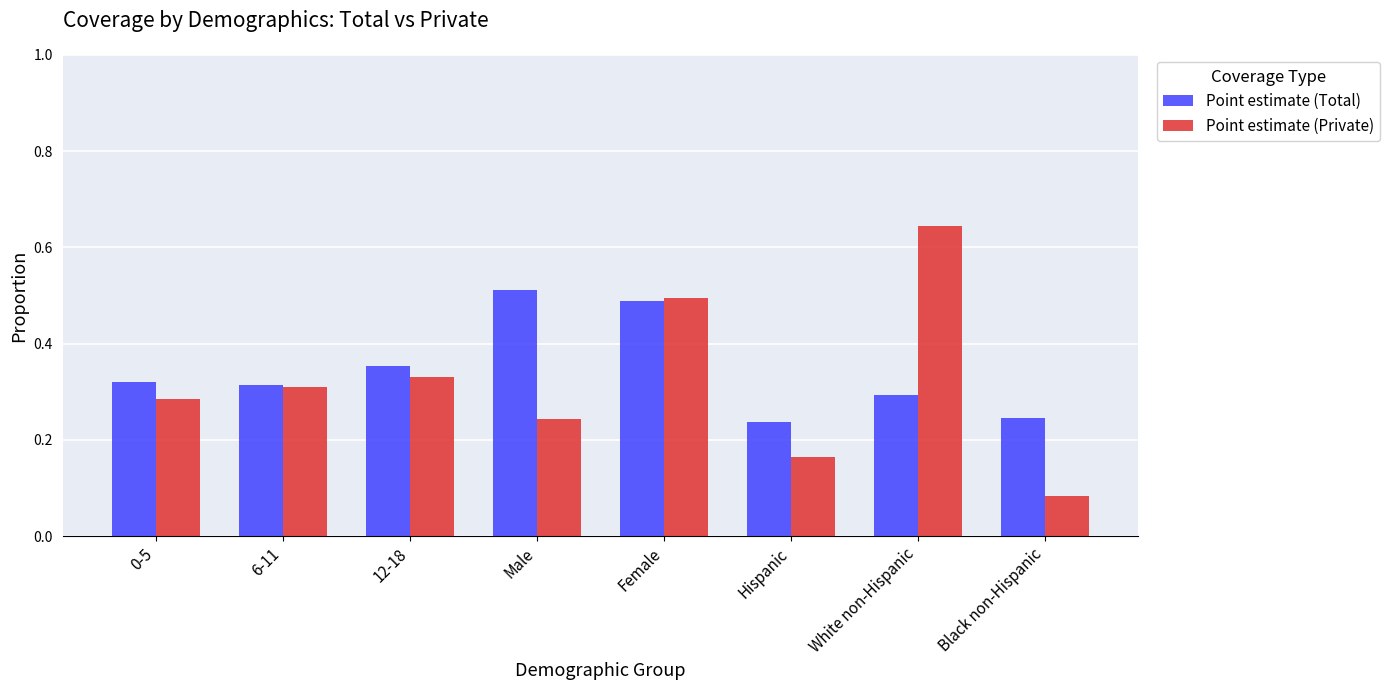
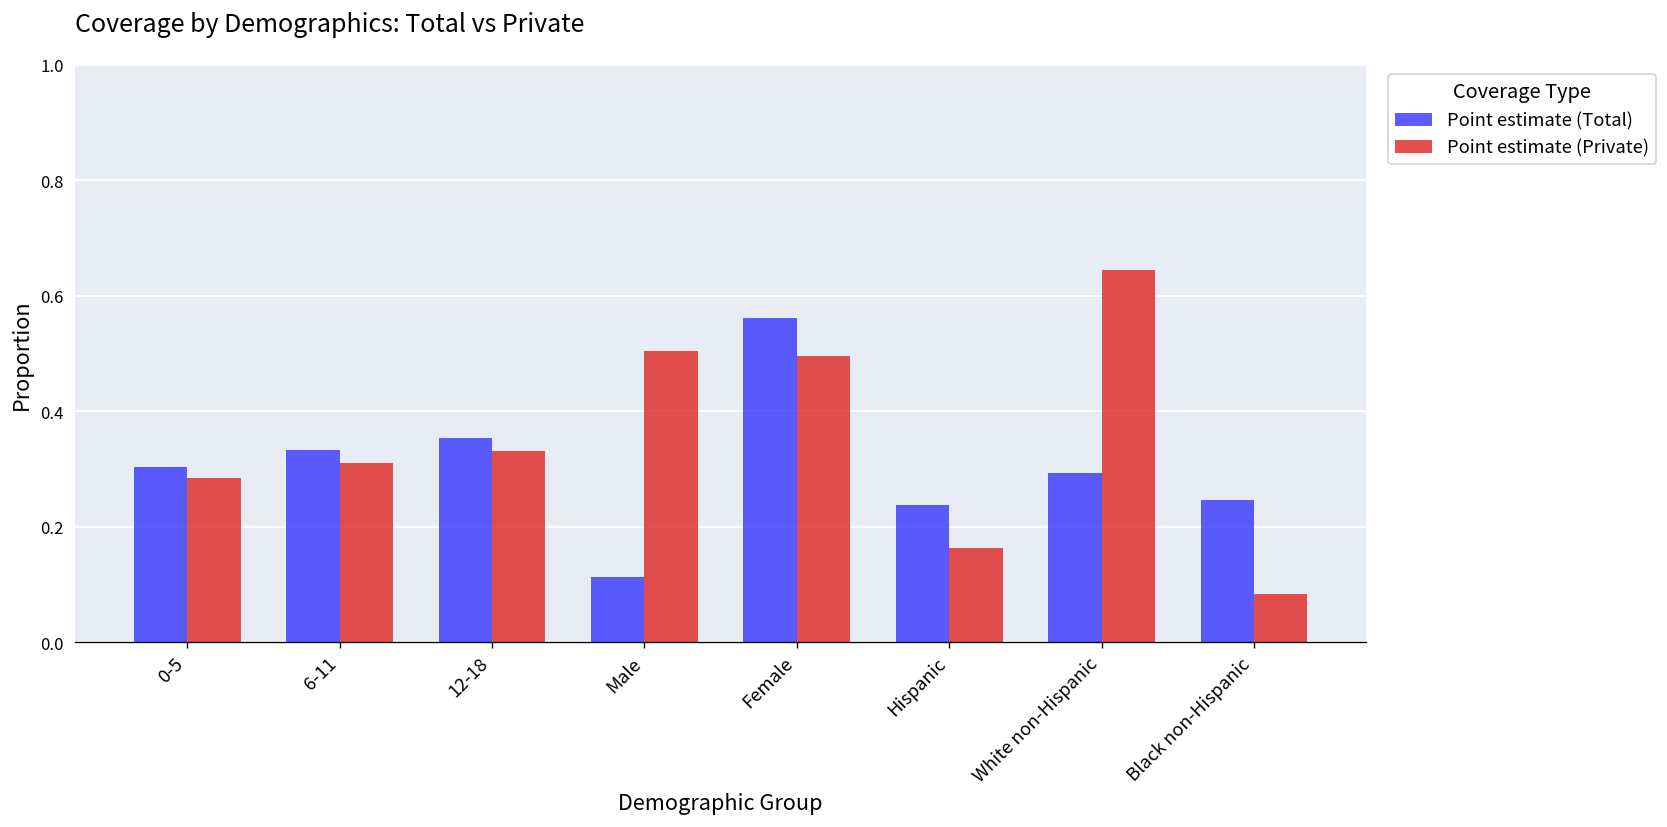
Point estimate (Total), 0-5: 0.32 -> 0.30
Point estimate (Total), 6-11: 0.31 -> 0.33
Point estimate (Total), Male: 0.51 -> 0.11
Point estimate (Private), Male: 0.24 -> 0.50
Point estimate (Total), Female: 0.49 -> 0.56
